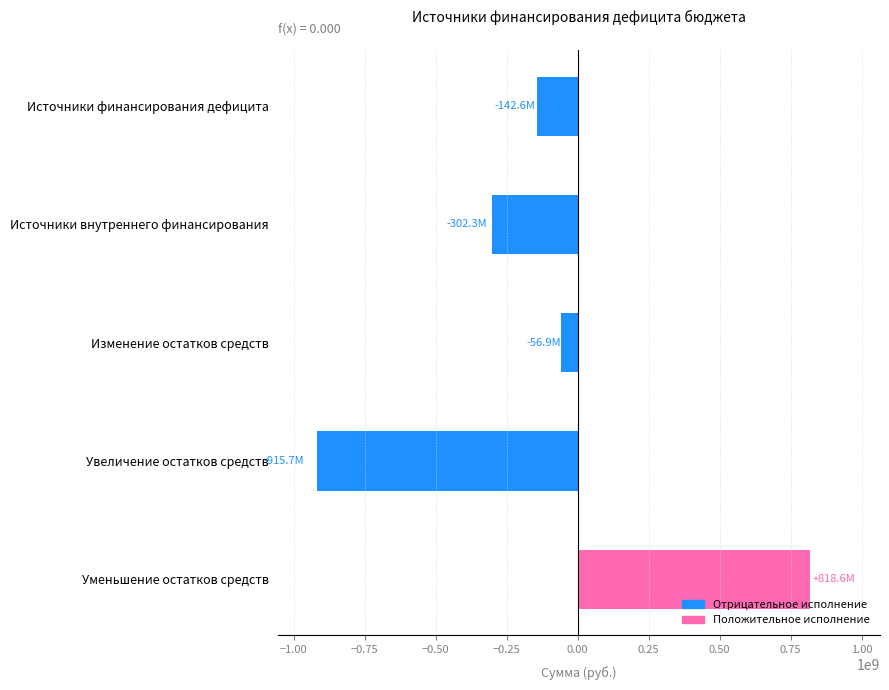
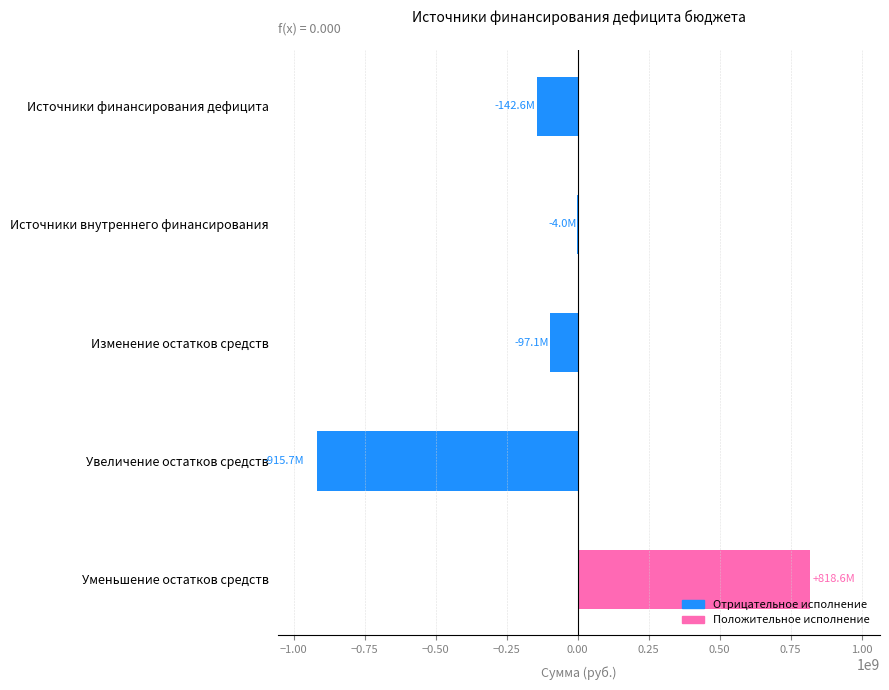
Источники внутреннего финансирования: -302.3M -> -4.0M
Изменение остатков средств: -56.9M -> -97.1M
